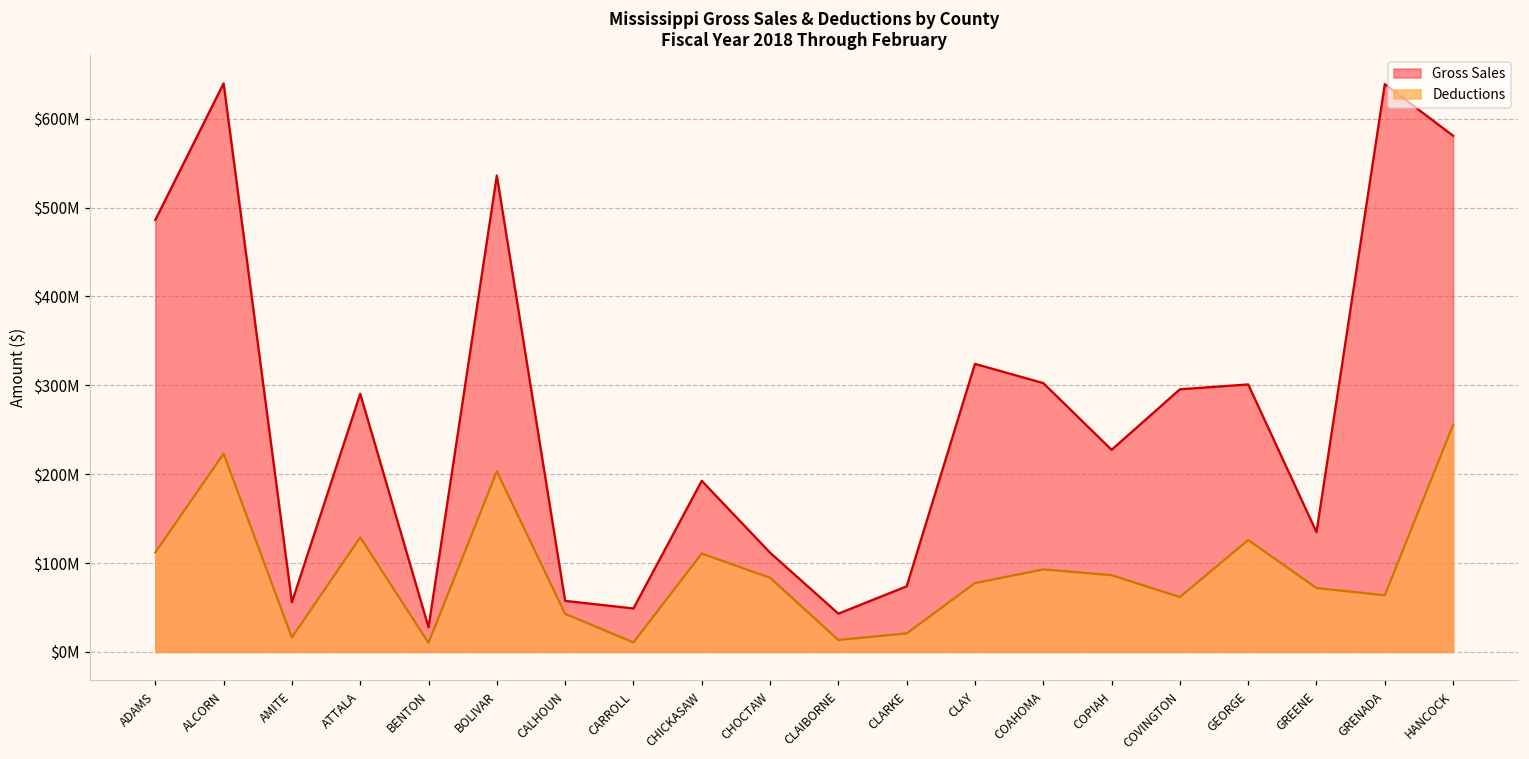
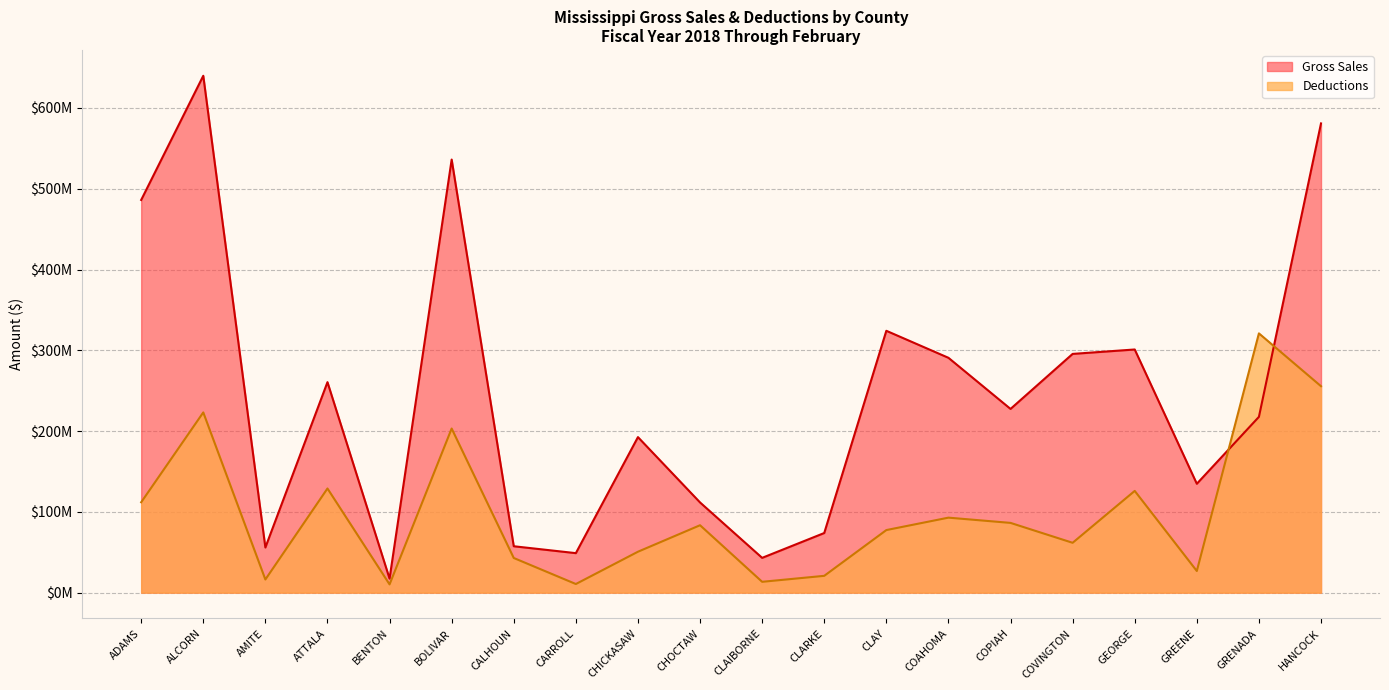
Gross Sales, ATTALA: $290000000 -> $260000000
Gross Sales, BENTON: $30000000 -> $20000000
Deductions, CHICKASAW: $110000000 -> $50000000
Gross Sales, COAHOMA: $300000000 -> $290000000
Deductions, GREENE: $70000000 -> $30000000
Gross Sales, GRENADA: $640000000 -> $220000000
Deductions, GRENADA: $60000000 -> $320000000
